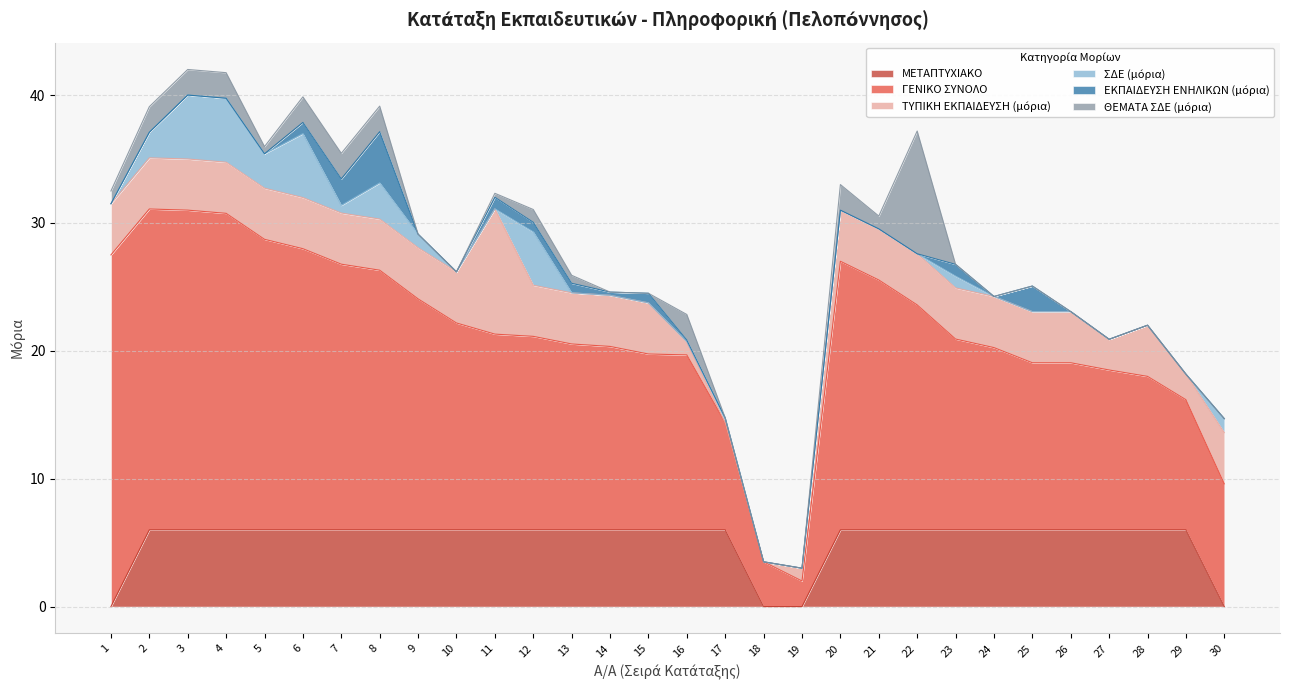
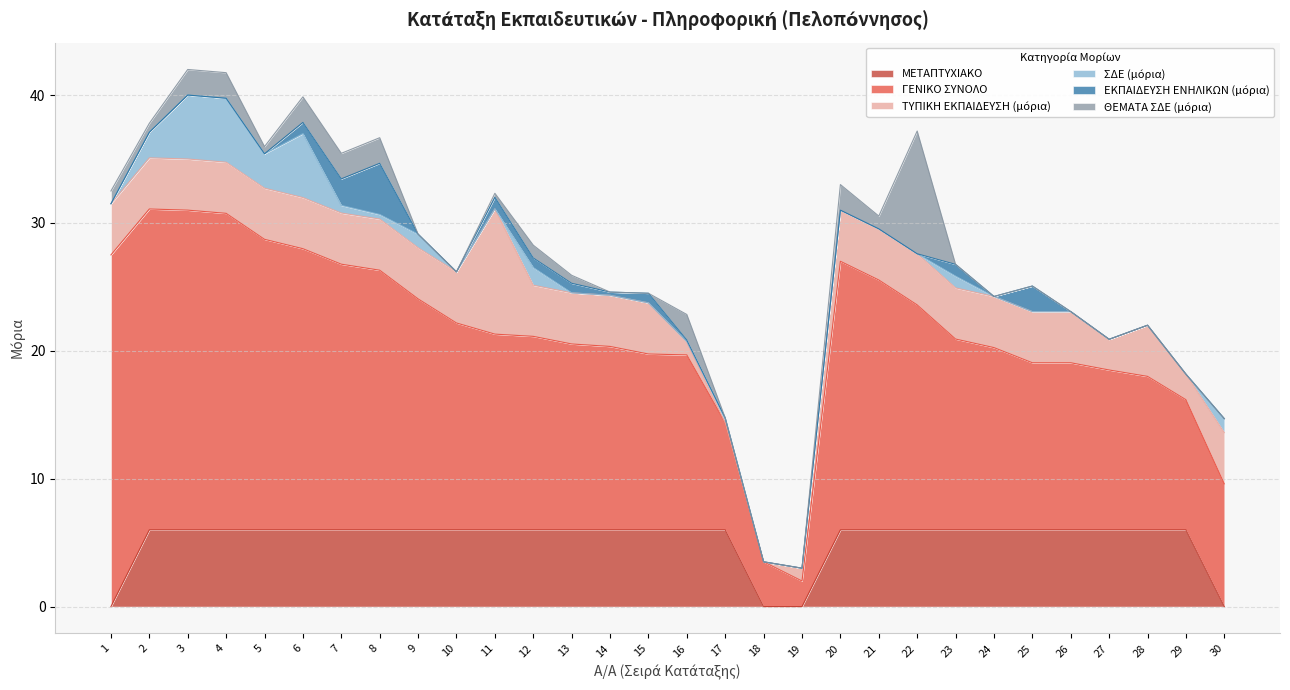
ΘΕΜΑΤΑ ΣΔΕ (μόρια), 2: 2.0 -> 0.7
ΣΔΕ (μόρια), 8: 2.8 -> 0.4
ΣΔΕ (μόρια), 12: 4.2 -> 1.4
